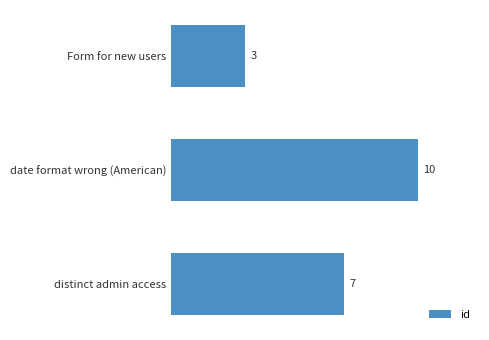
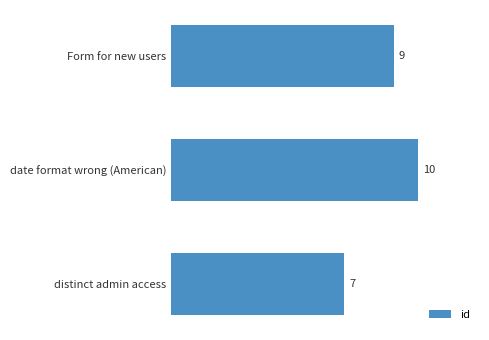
Form for new users: 3 -> 9
